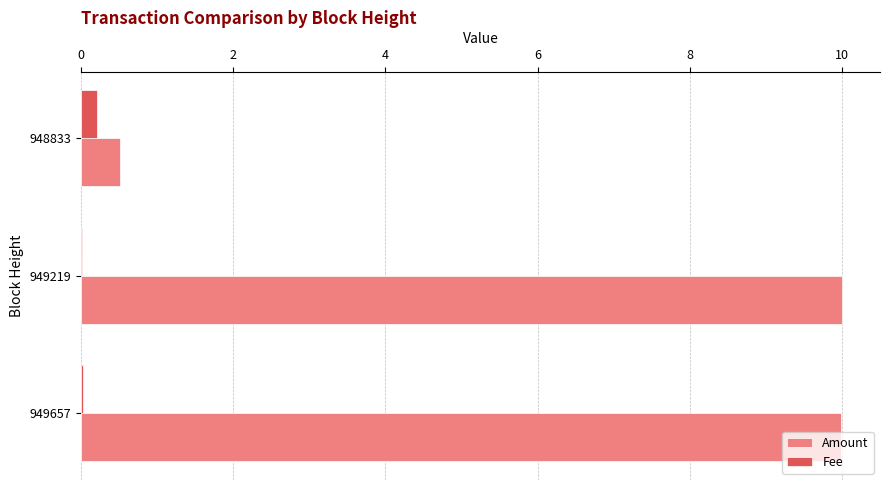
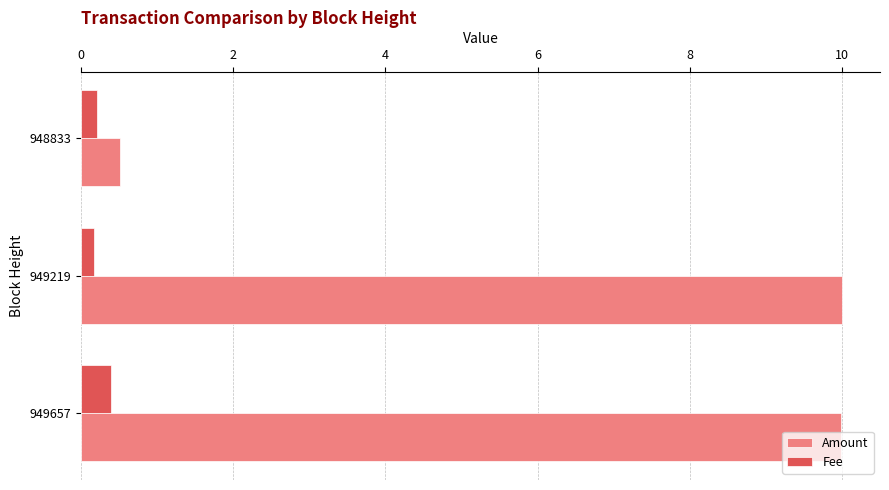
Fee, 949219: 0.0 -> 0.2
Fee, 949657: 0.0 -> 0.4
